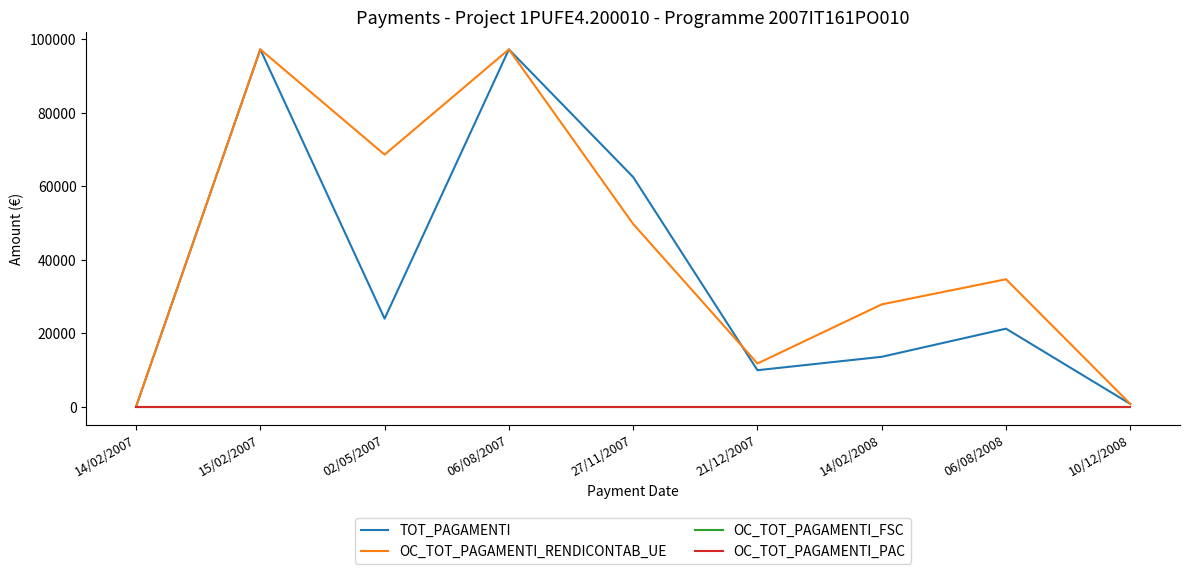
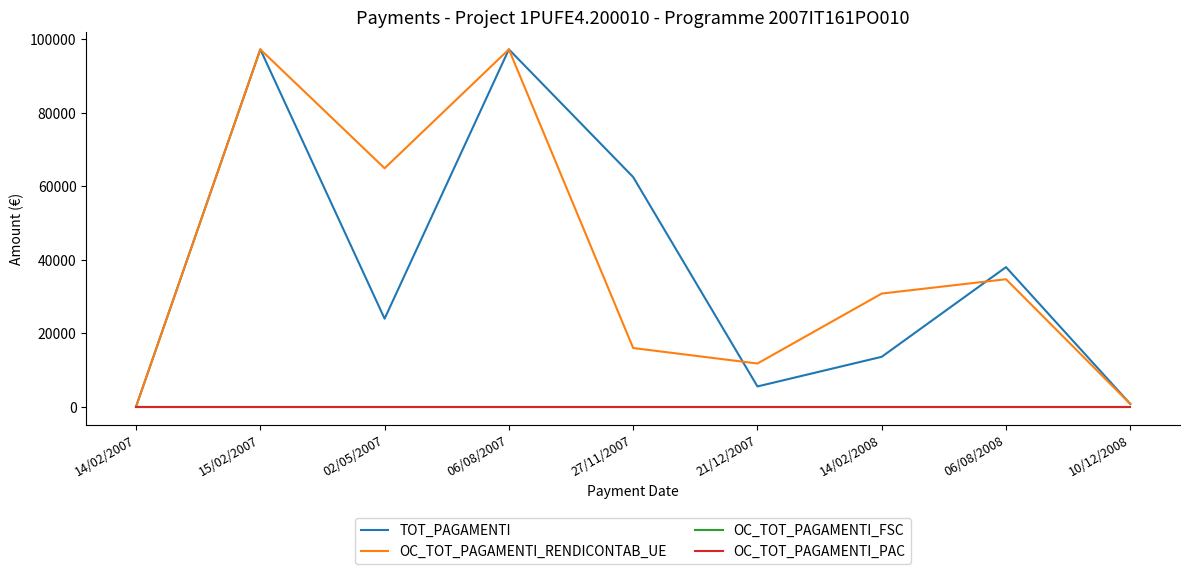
OC_TOT_PAGAMENTI_RENDICONTAB_UE, 02/05/2007: 69000 -> 65000
OC_TOT_PAGAMENTI_RENDICONTAB_UE, 27/11/2007: 50000 -> 16000
TOT_PAGAMENTI, 21/12/2007: 10000 -> 6000
OC_TOT_PAGAMENTI_RENDICONTAB_UE, 14/02/2008: 28000 -> 31000
TOT_PAGAMENTI, 06/08/2008: 21000 -> 38000
